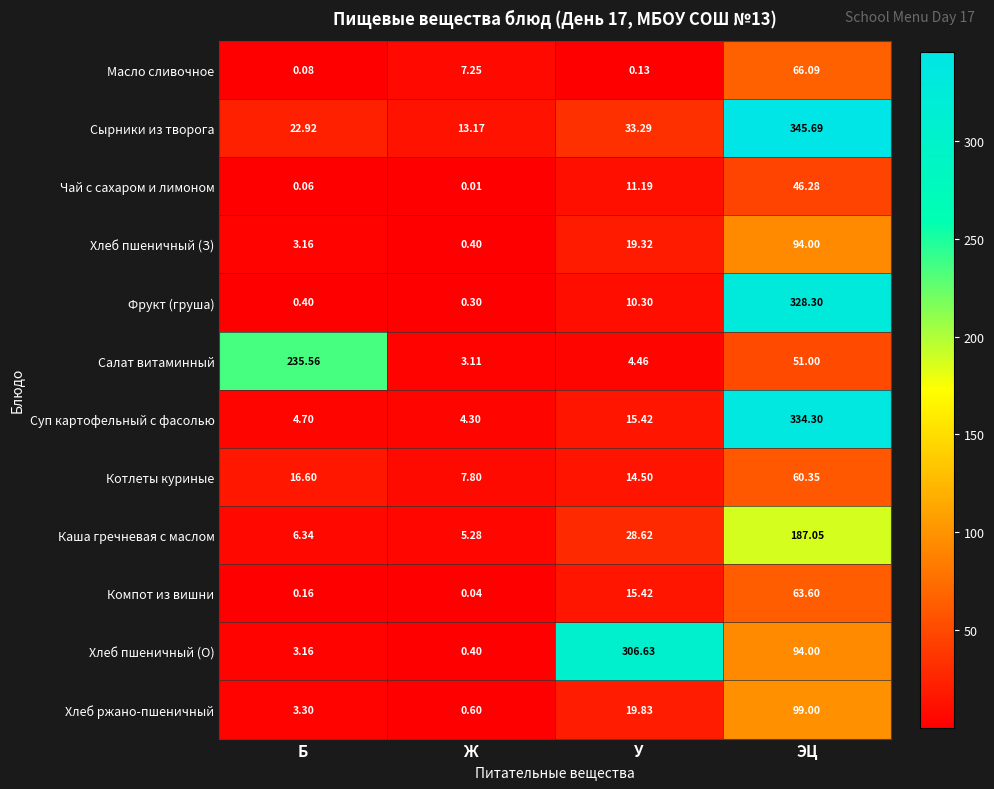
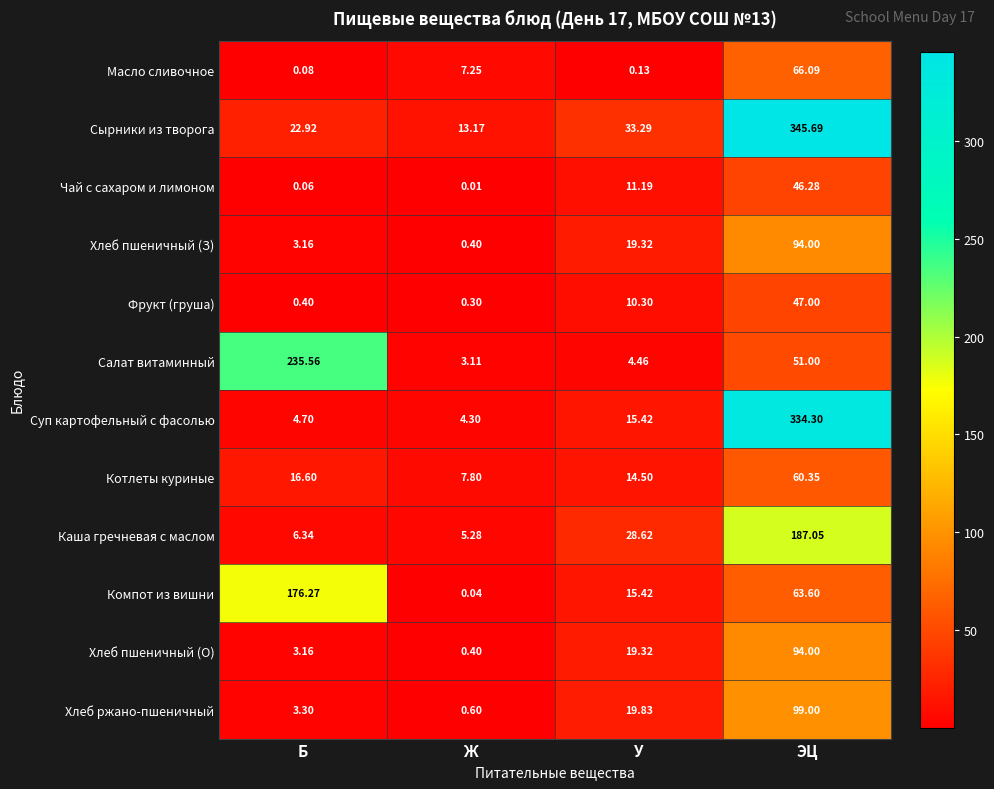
Фрукт (груша), ЭЦ: 328.30 -> 47.00
Компот из вишни, Б: 0.16 -> 176.27
Хлеб пшеничный (О), У: 306.63 -> 19.32
